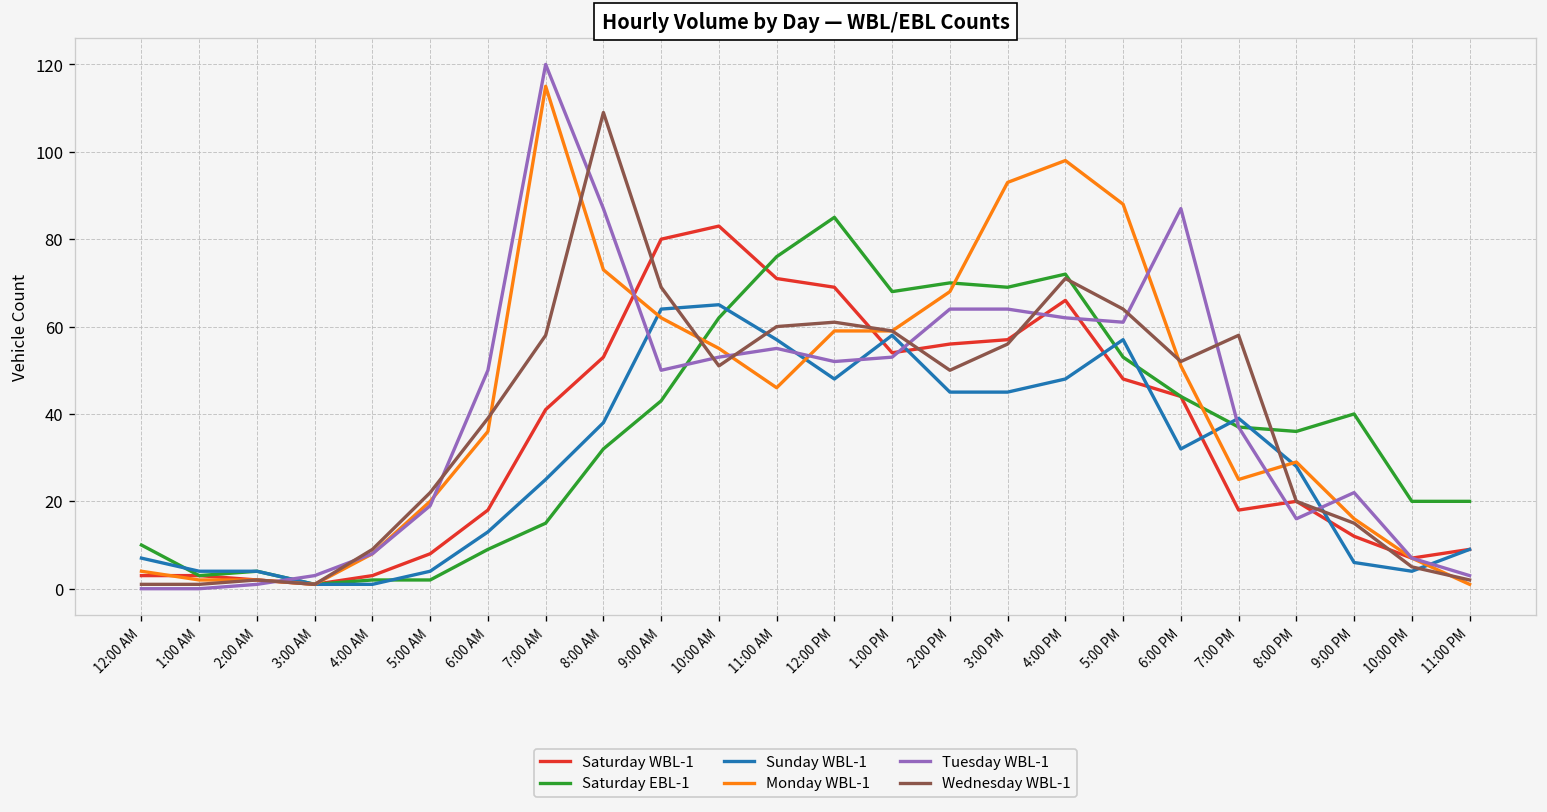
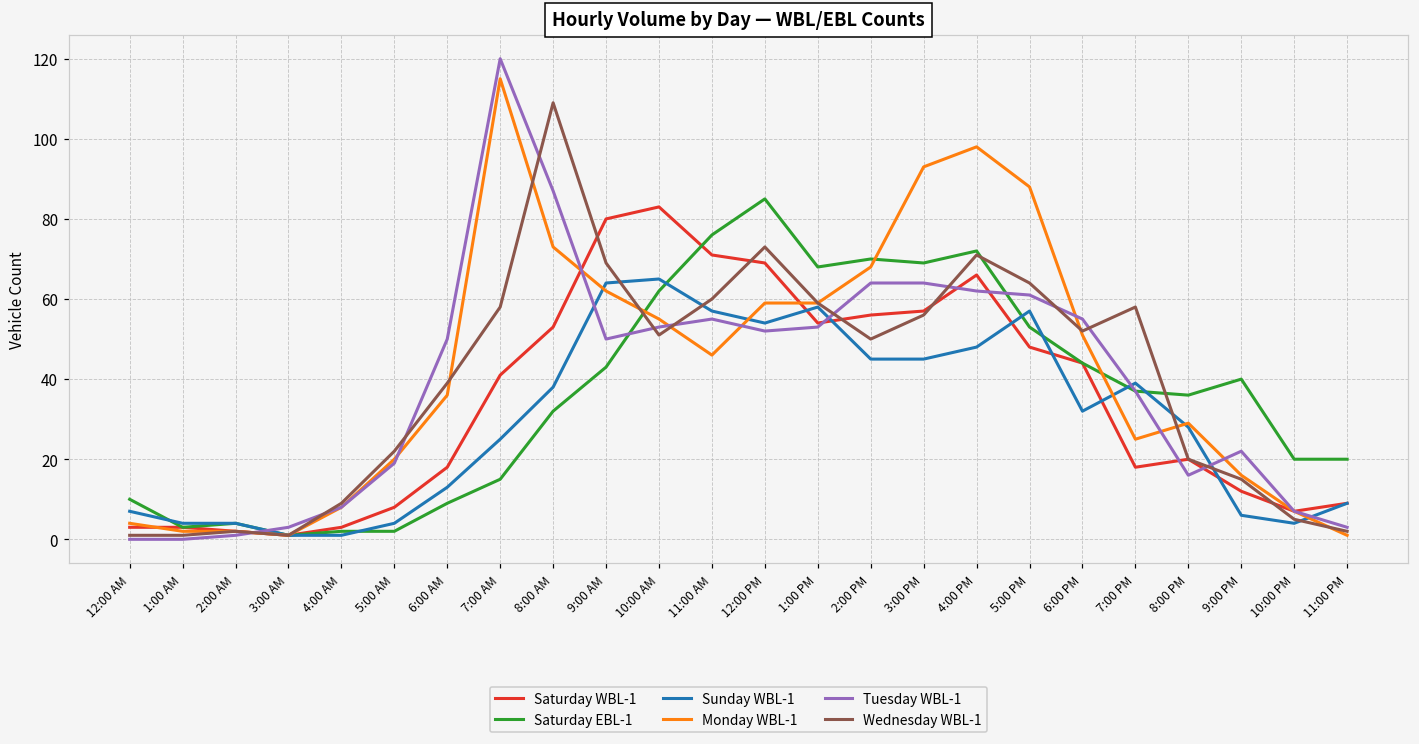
Sunday WBL-1, 12:00 PM: 48 -> 54
Wednesday WBL-1, 12:00 PM: 61 -> 73
Tuesday WBL-1, 6:00 PM: 87 -> 55
